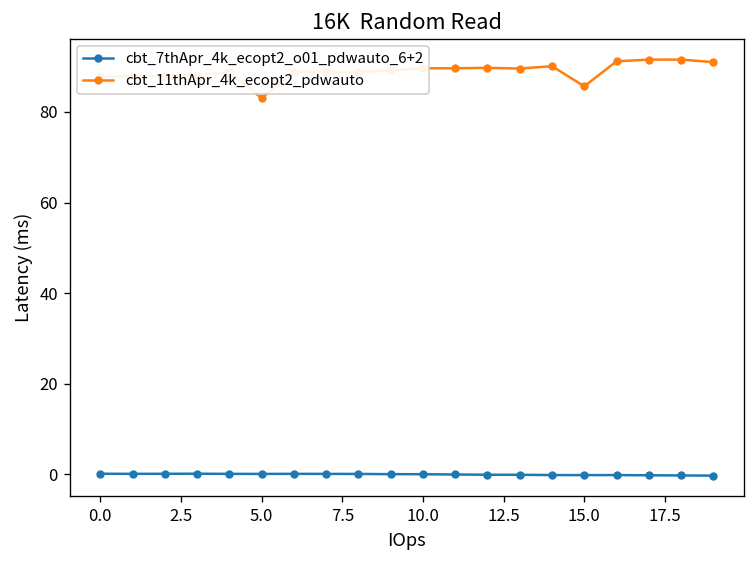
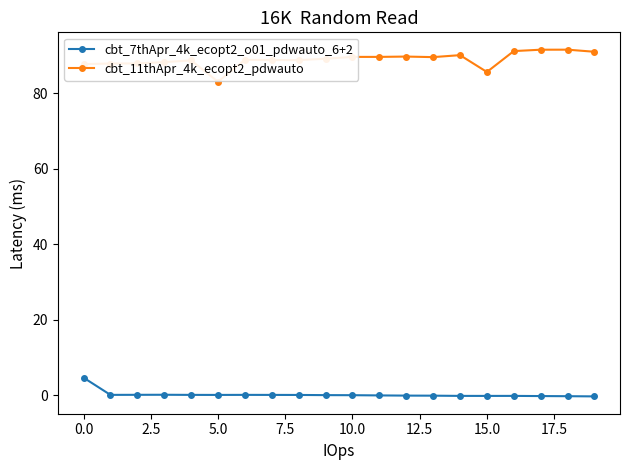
cbt_7thApr_4k_ecopt2_o01_pdwauto_6+2, 0.0: 0 -> 5
